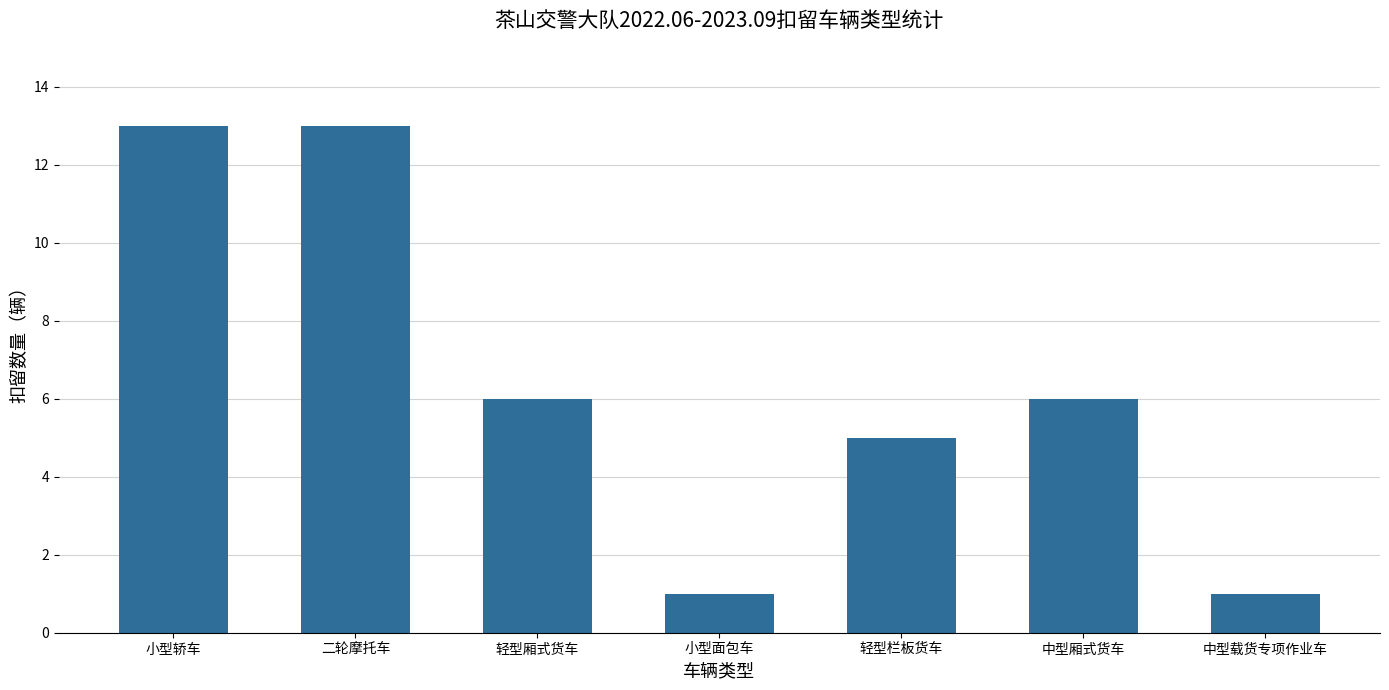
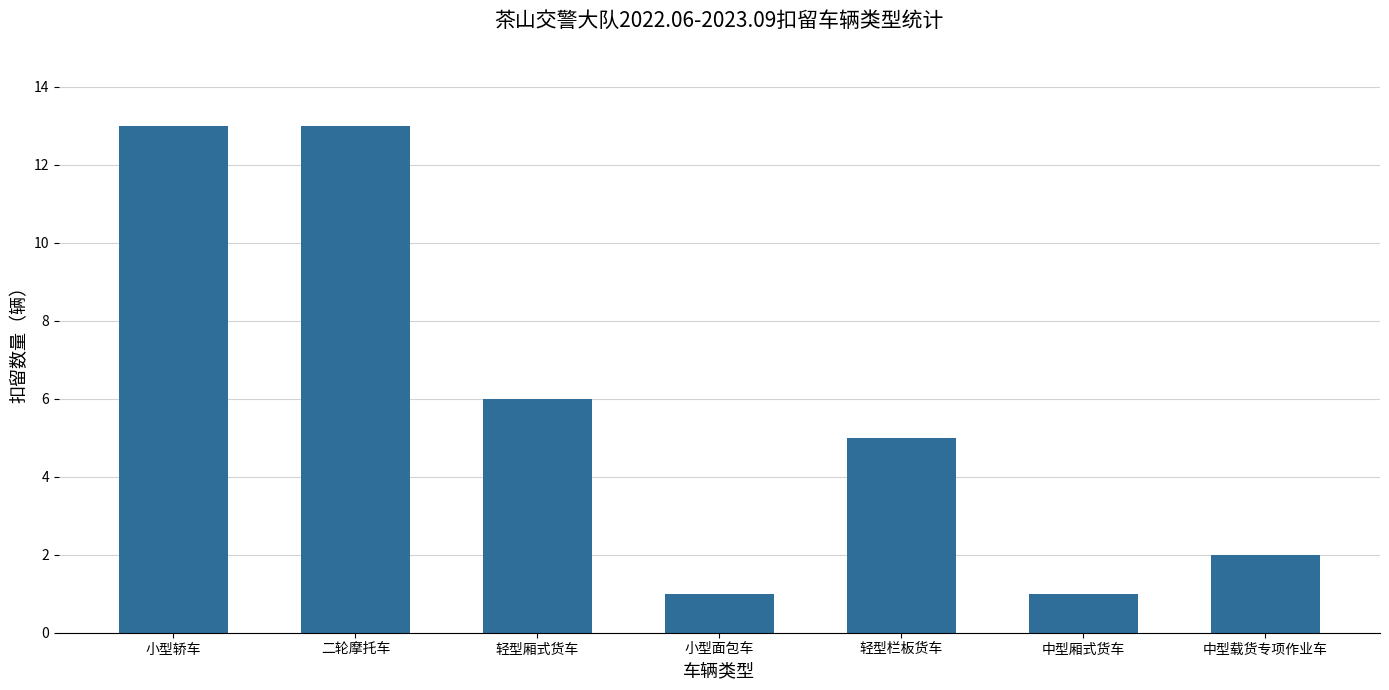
中型厢式货车: 6 -> 1
中型载货专项作业车: 1 -> 2
